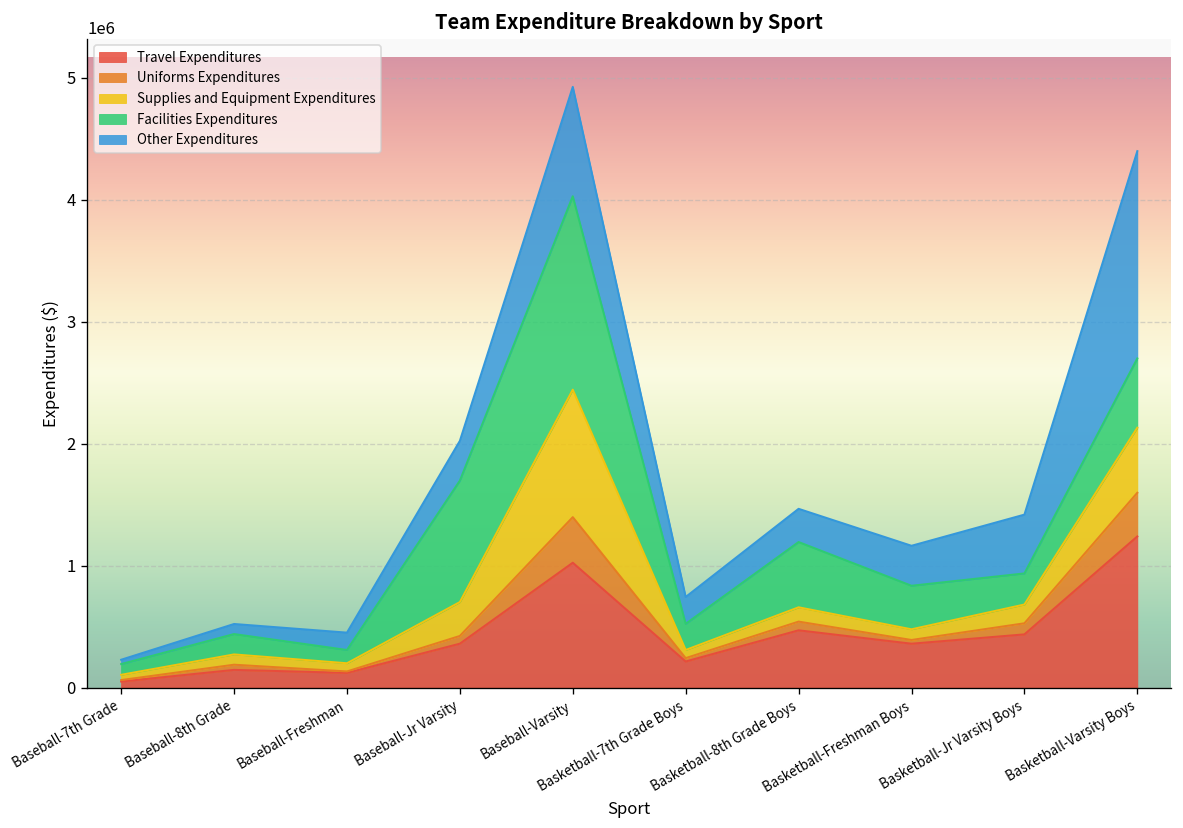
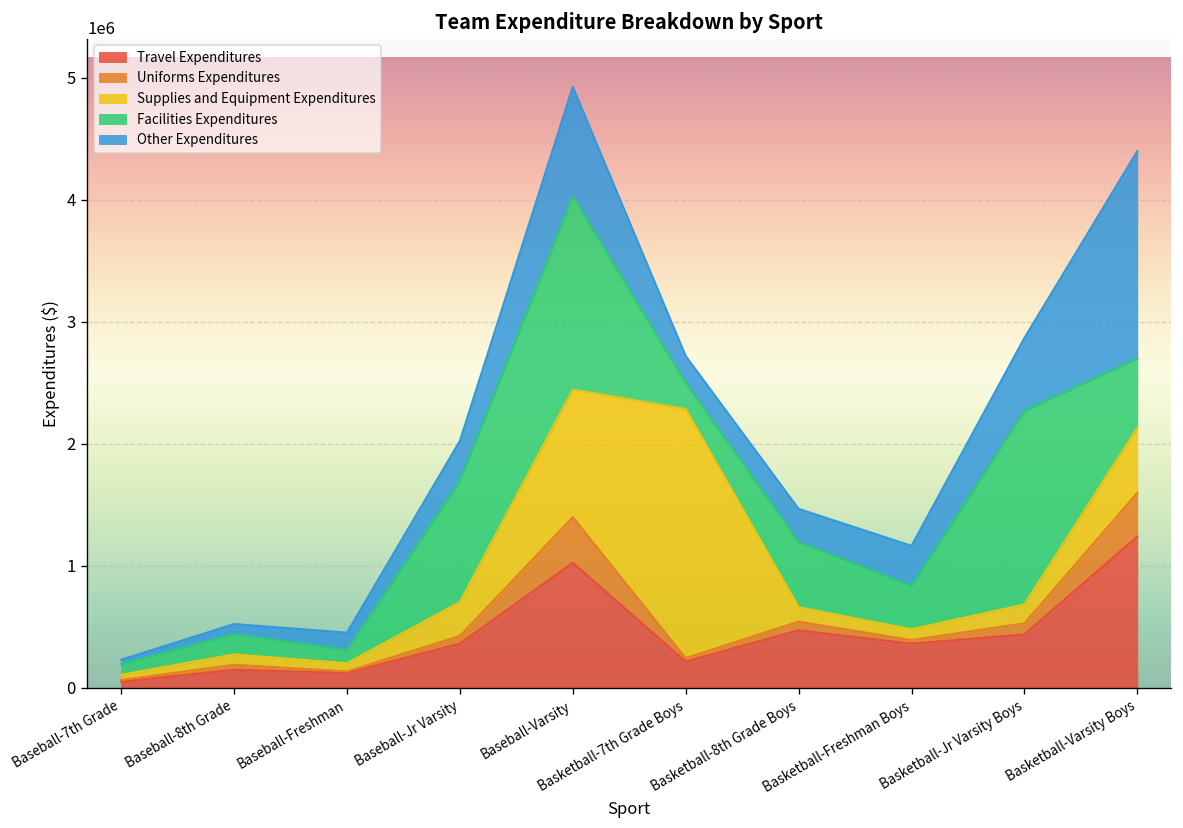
Supplies and Equipment Expenditures, Basketball-7th Grade Boys: 70000 -> 2040000
Facilities Expenditures, Basketball-Jr Varsity Boys: 250000 -> 1590000
Other Expenditures, Basketball-Jr Varsity Boys: 480000 -> 600000
